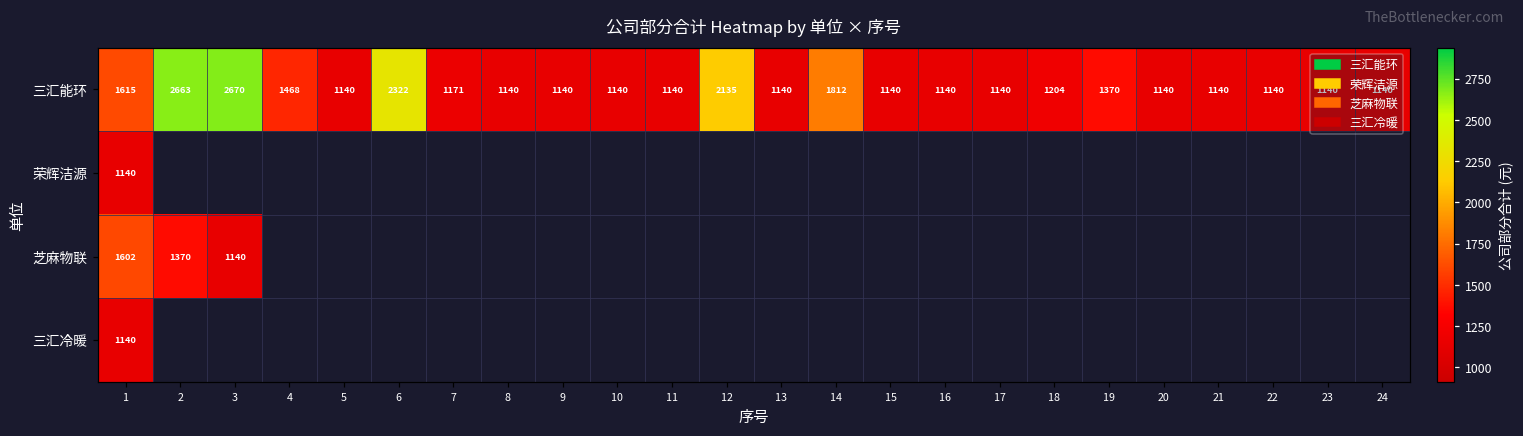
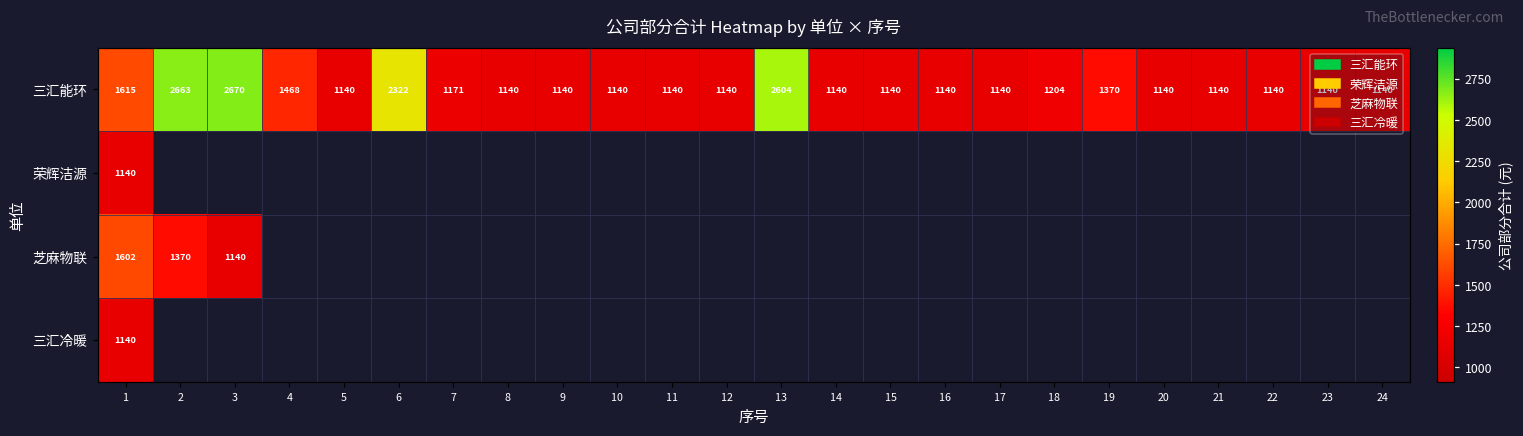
三汇能环, 12: 2135 -> 1140
三汇能环, 13: 1140 -> 2604
三汇能环, 14: 1812 -> 1140
